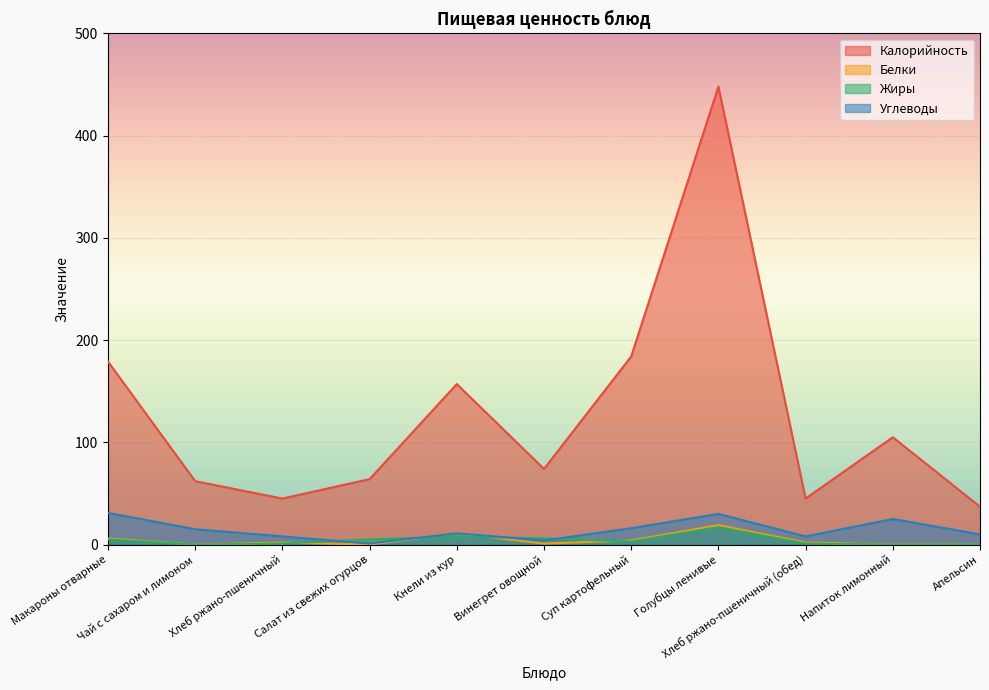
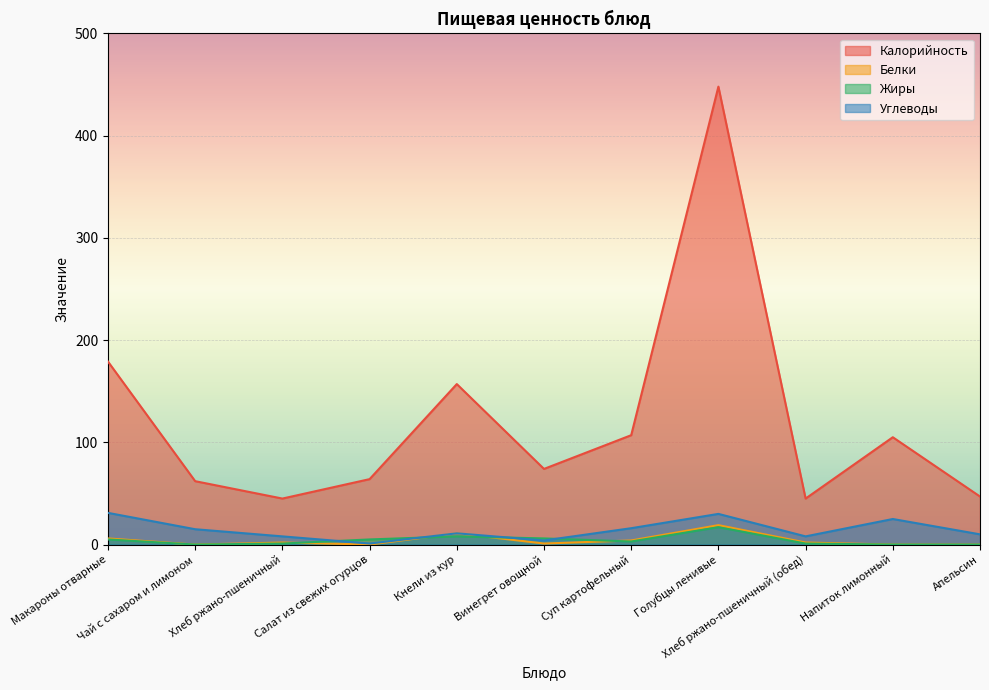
Калорийность, Суп картофельный: 184 -> 107
Калорийность, Апельсин: 37 -> 47
